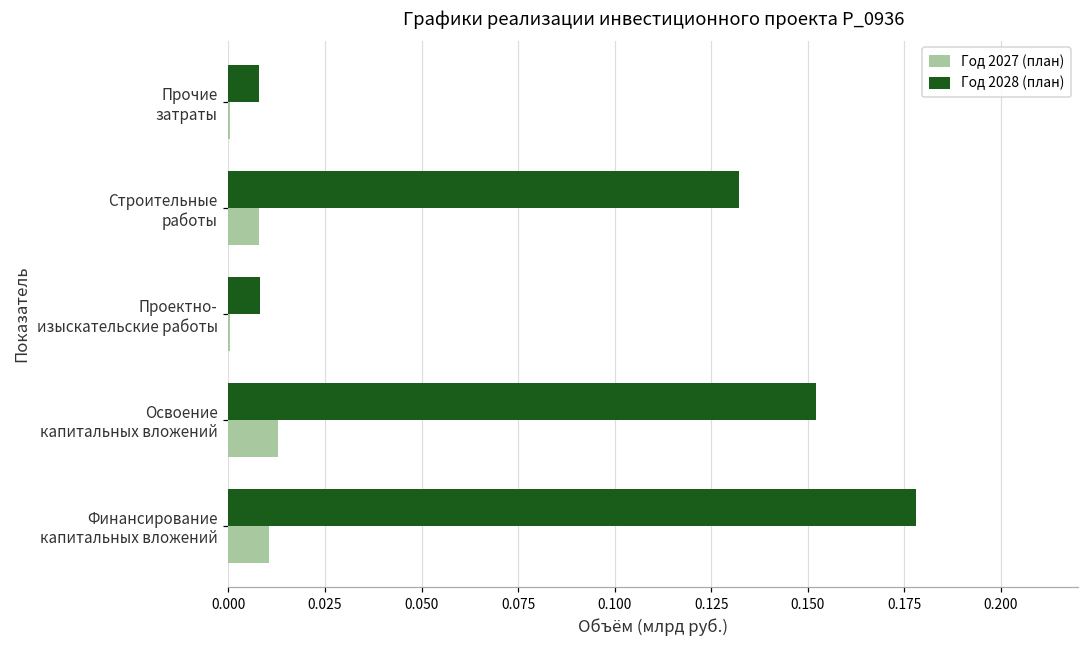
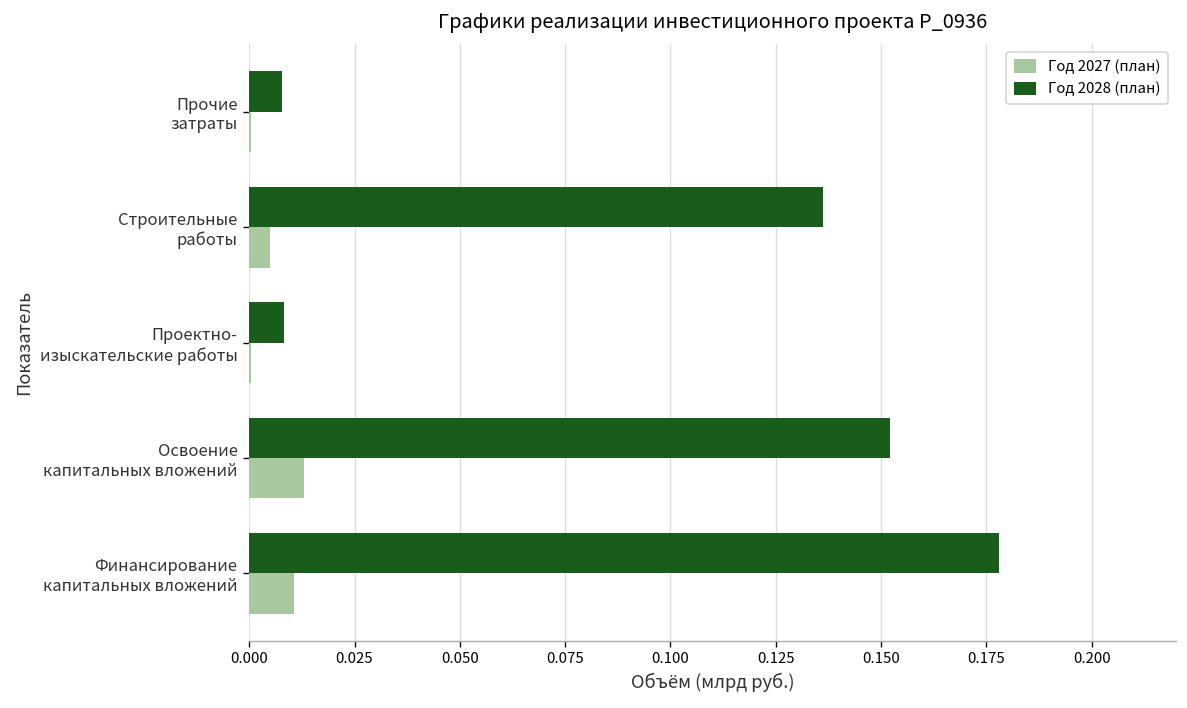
Год 2028 (план), Строительные работы: 0.132 -> 0.136
Год 2027 (план), Строительные работы: 0.008 -> 0.005
